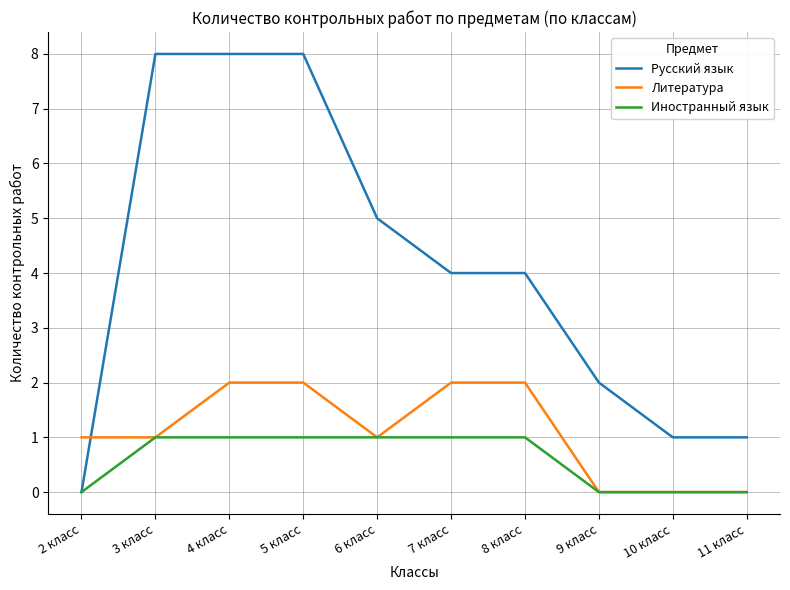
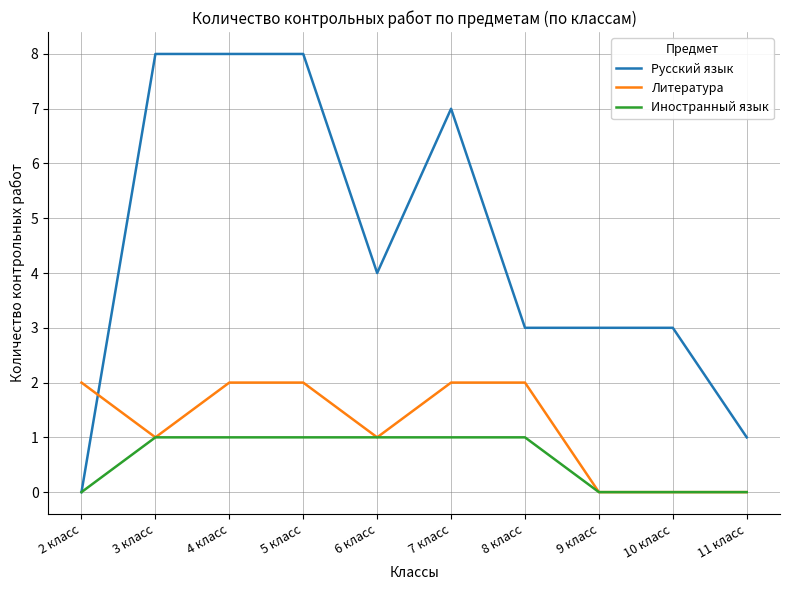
Литература, 2 класс: 1 -> 2
Русский язык, 6 класс: 5 -> 4
Русский язык, 7 класс: 4 -> 7
Русский язык, 8 класс: 4 -> 3
Русский язык, 9 класс: 2 -> 3
Русский язык, 10 класс: 1 -> 3
